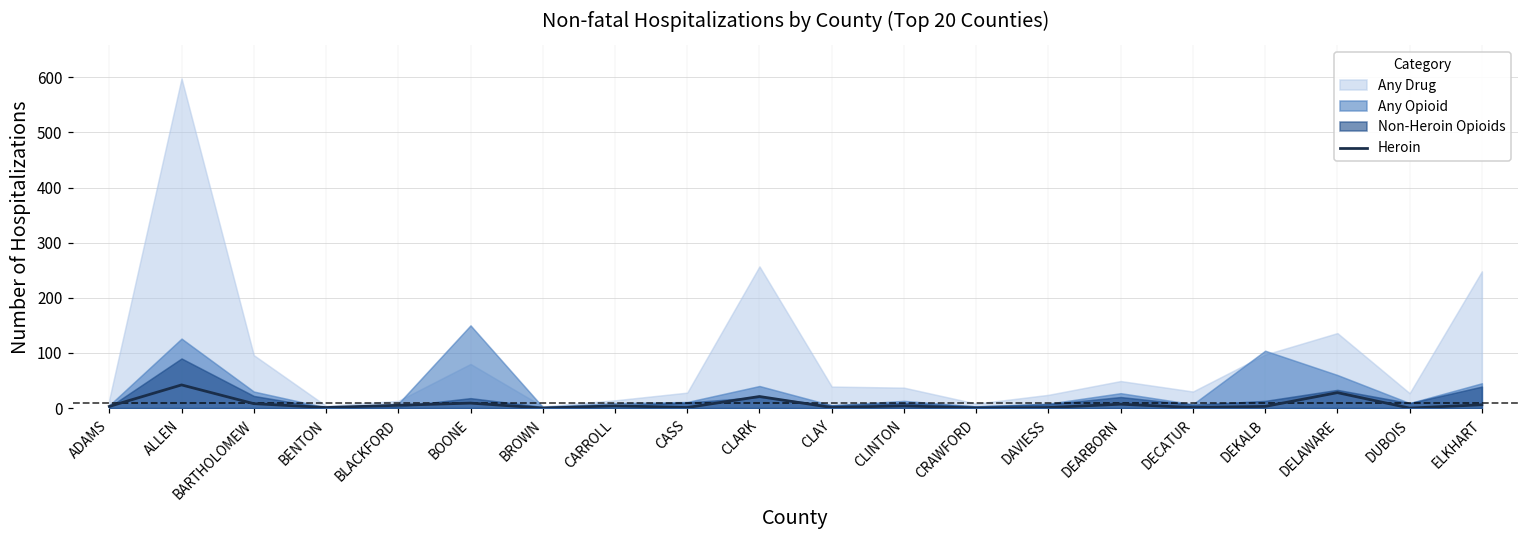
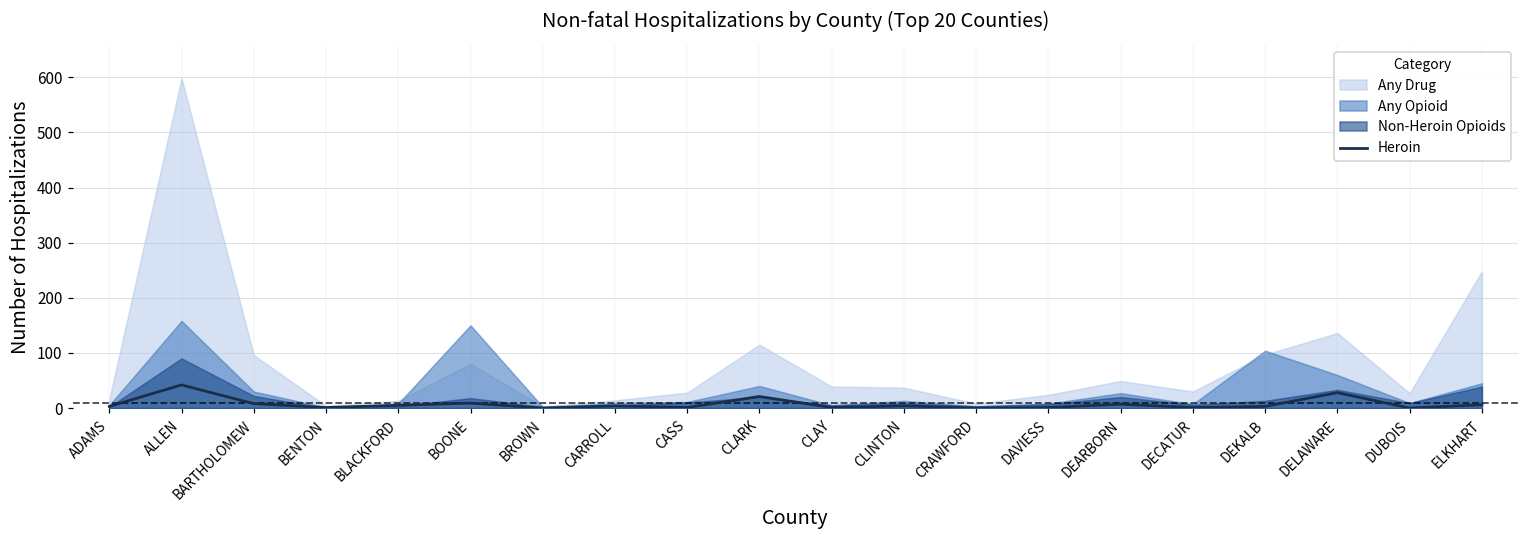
Any Opioid, ALLEN: 130 -> 160
Any Drug, CLARK: 260 -> 120
